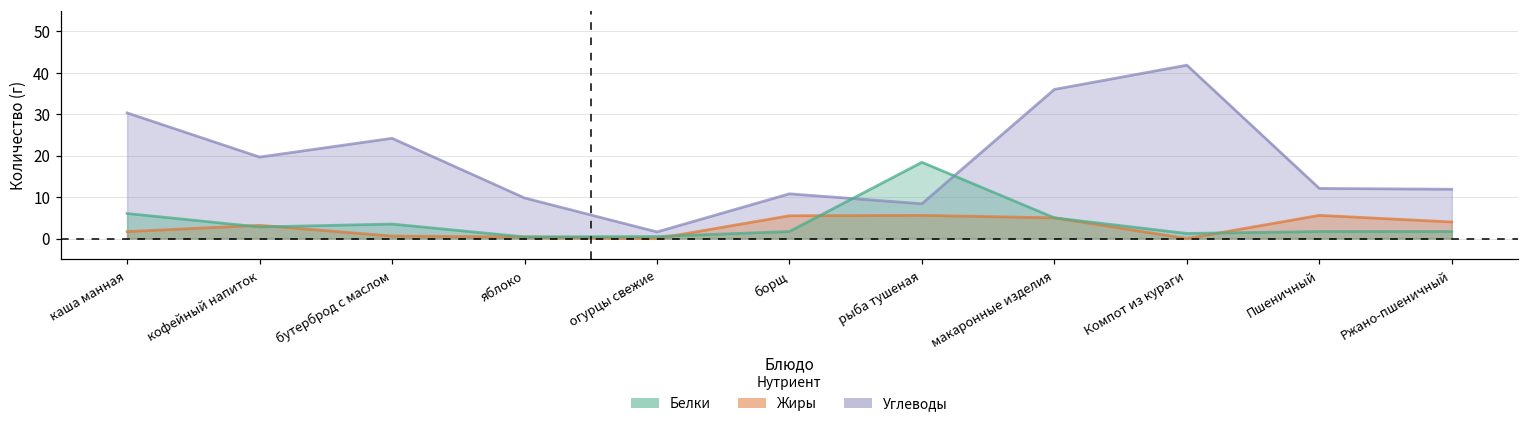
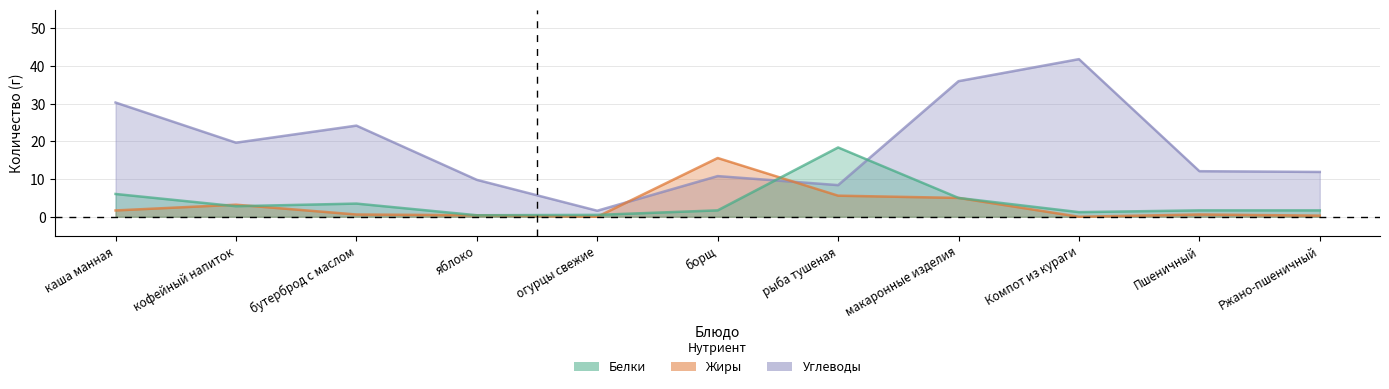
Жиры, борщ: 6 -> 16
Жиры, Пшеничный: 6 -> 1
Жиры, Ржано-пшеничный: 4 -> 0
